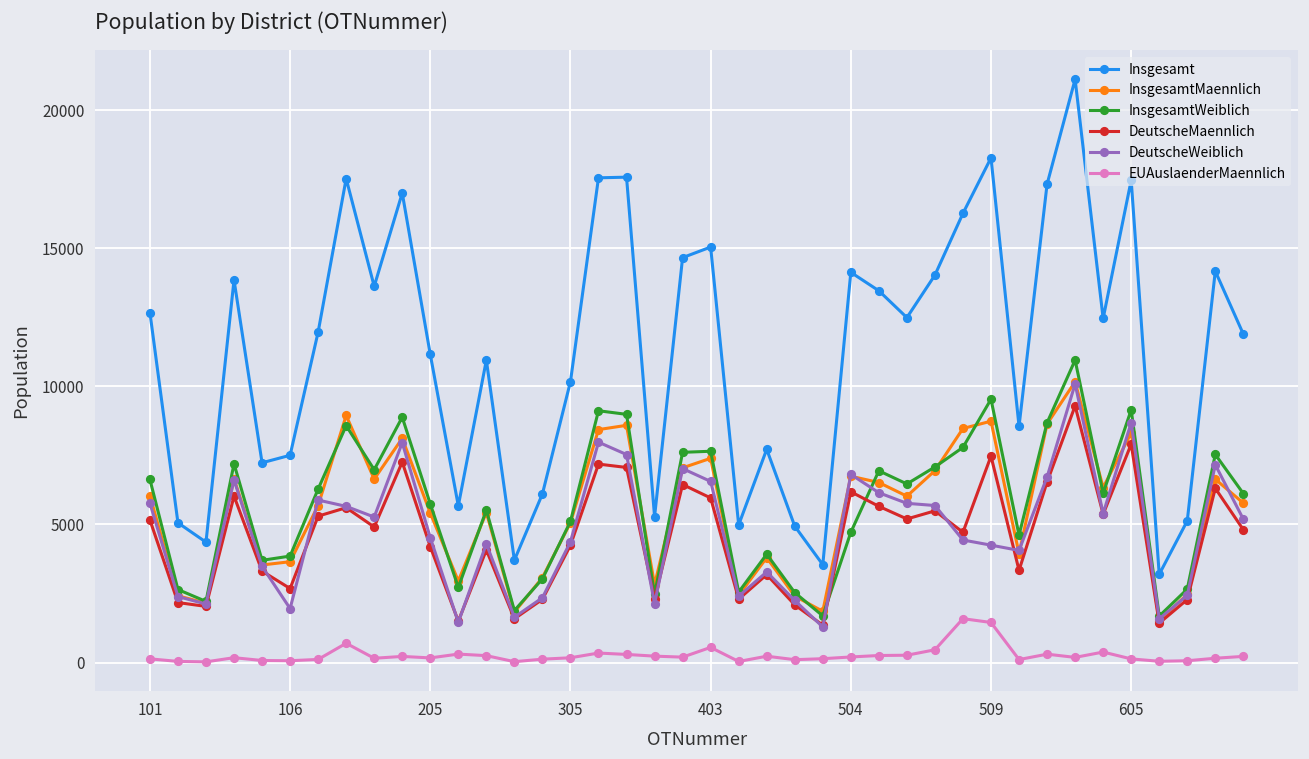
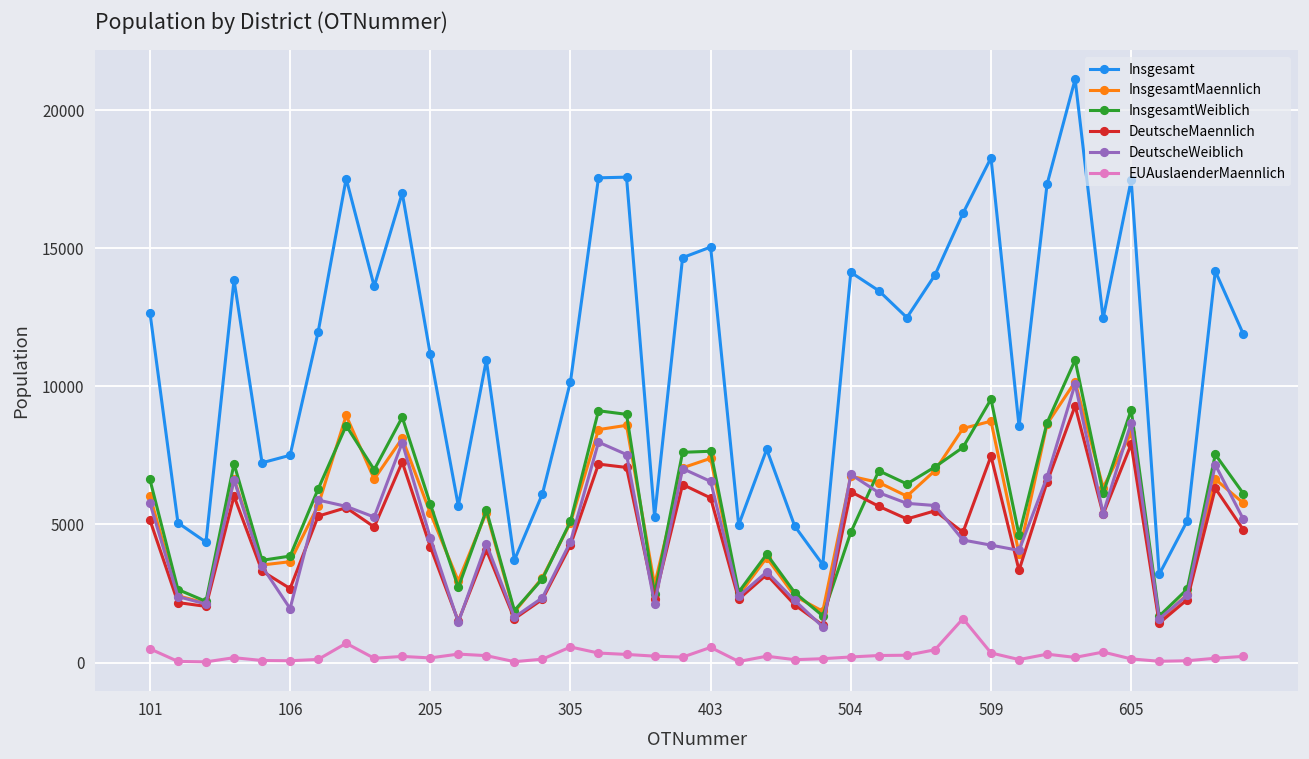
EUAuslaenderMaennlich, 101: 100 -> 500
EUAuslaenderMaennlich, 305: 200 -> 600
EUAuslaenderMaennlich, 509: 1500 -> 300
